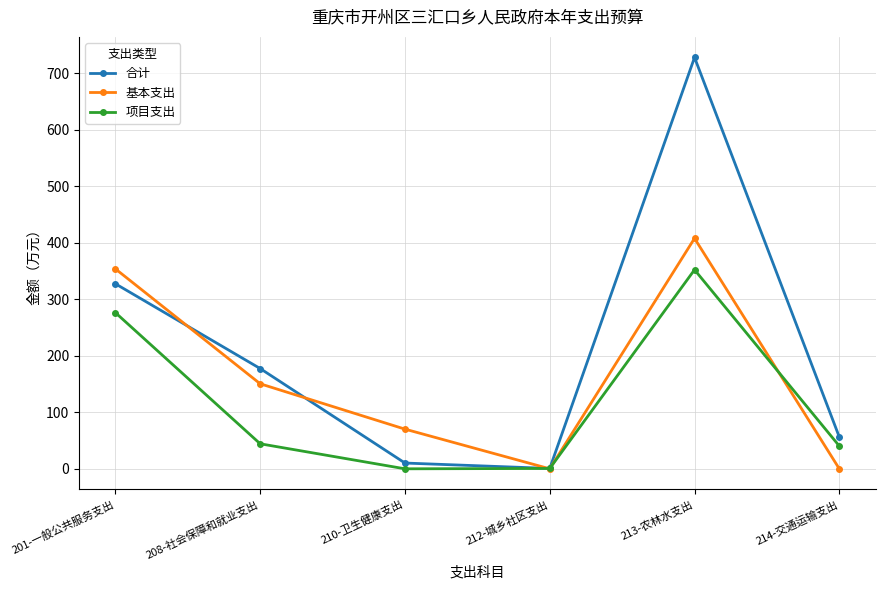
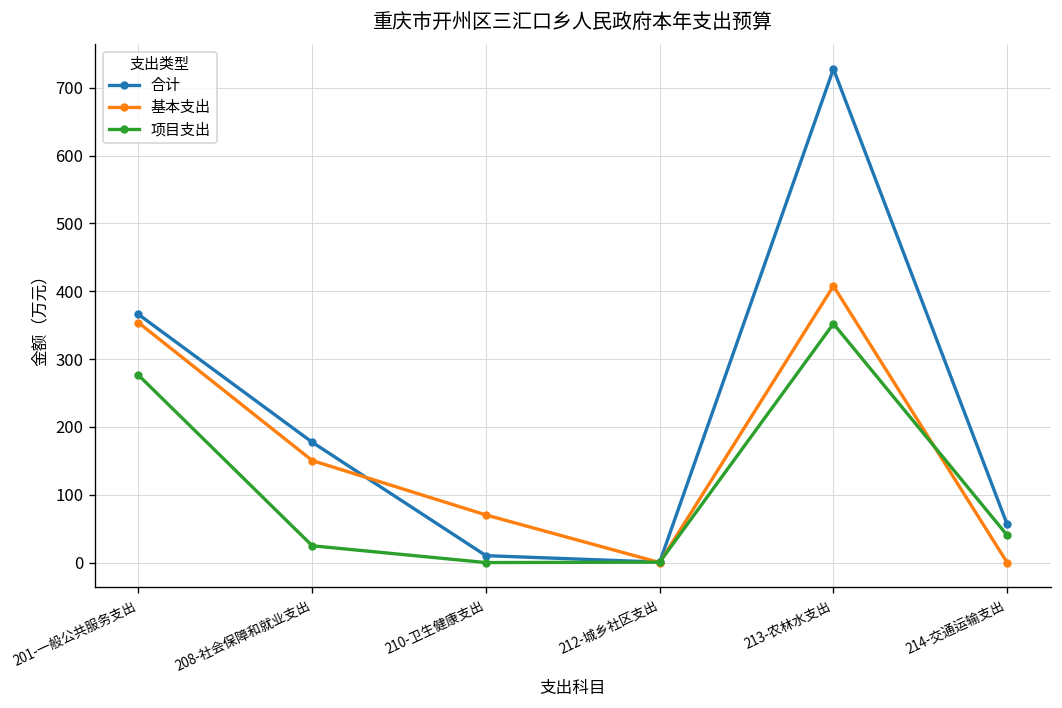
合计, 201-一般公共服务支出: 330 -> 370
项目支出, 208-社会保障和就业支出: 40 -> 20
